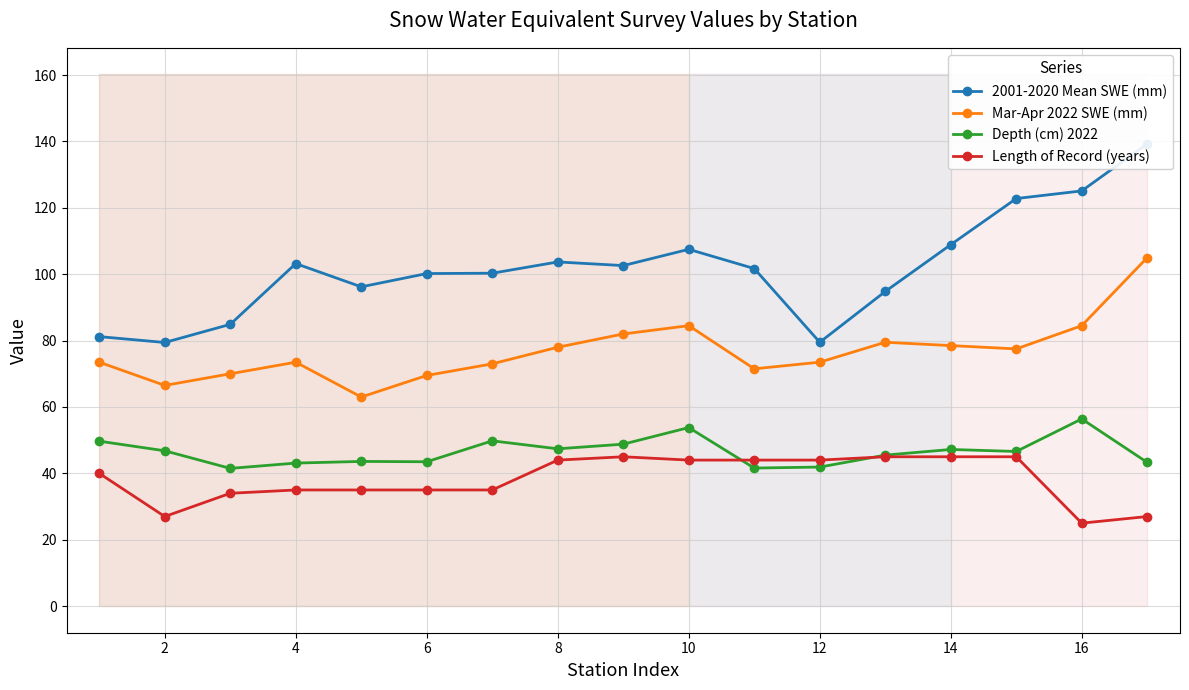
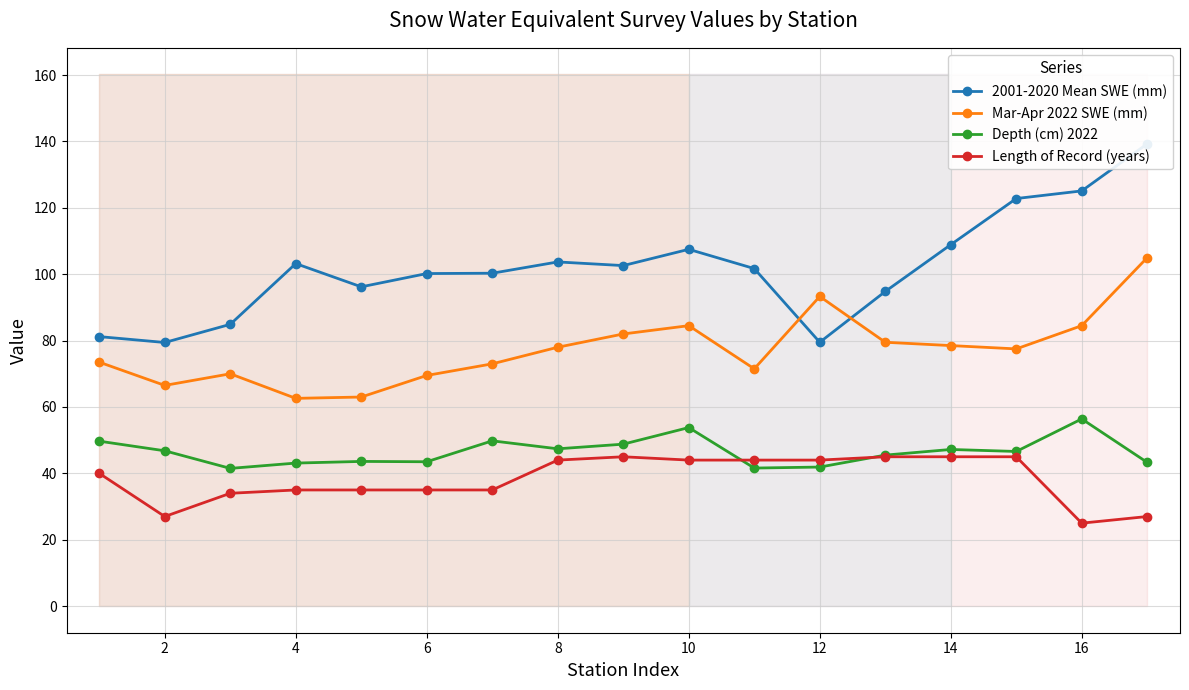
Mar-Apr 2022 SWE (mm), 4: 74 -> 63
Mar-Apr 2022 SWE (mm), 12: 74 -> 93
